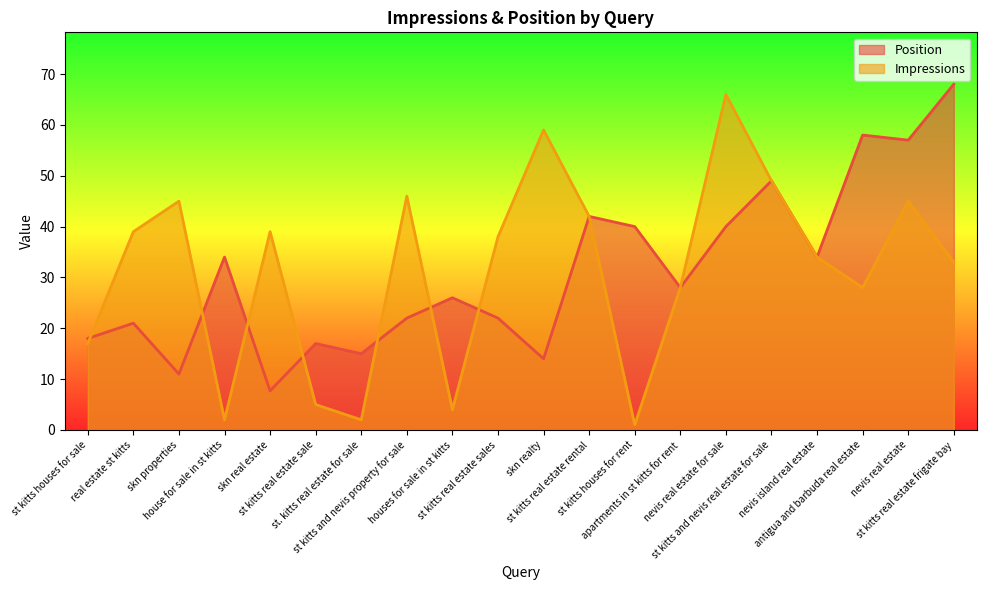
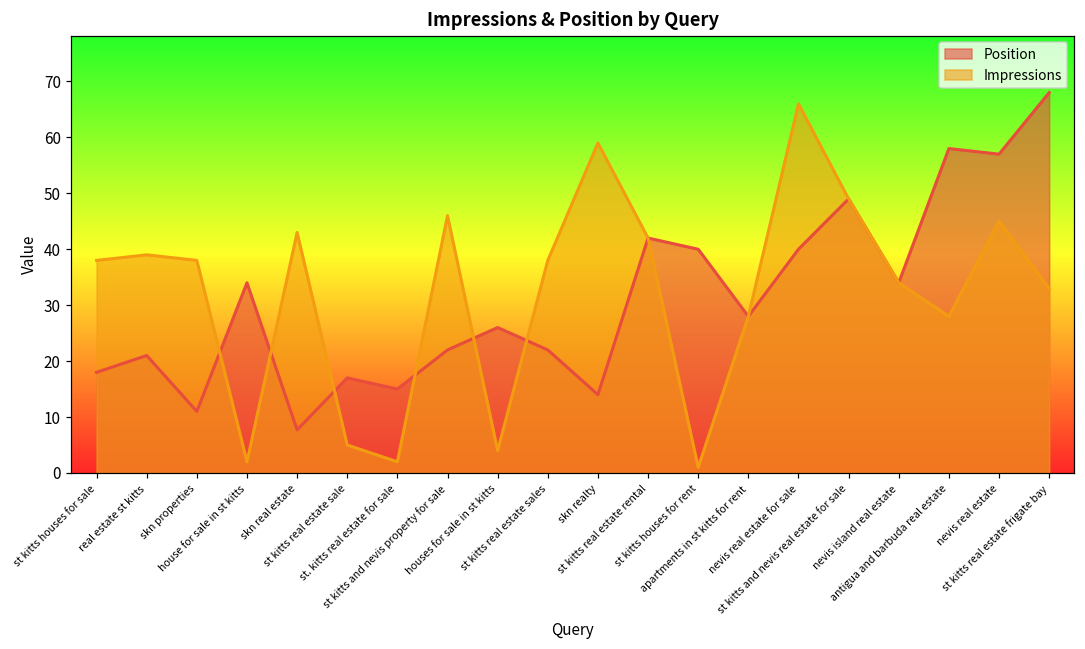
Impressions, st kitts houses for sale: 17 -> 38
Impressions, skn properties: 45 -> 38
Impressions, skn real estate: 39 -> 43
